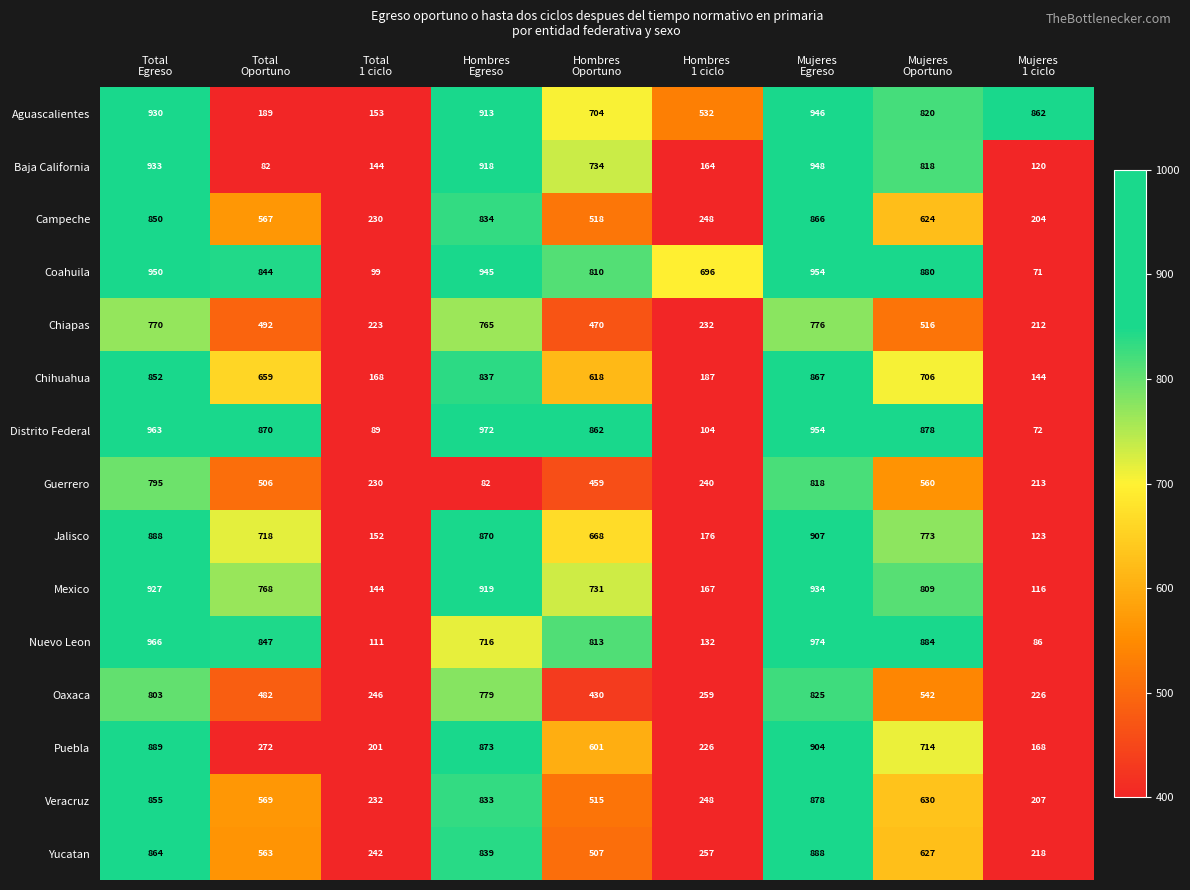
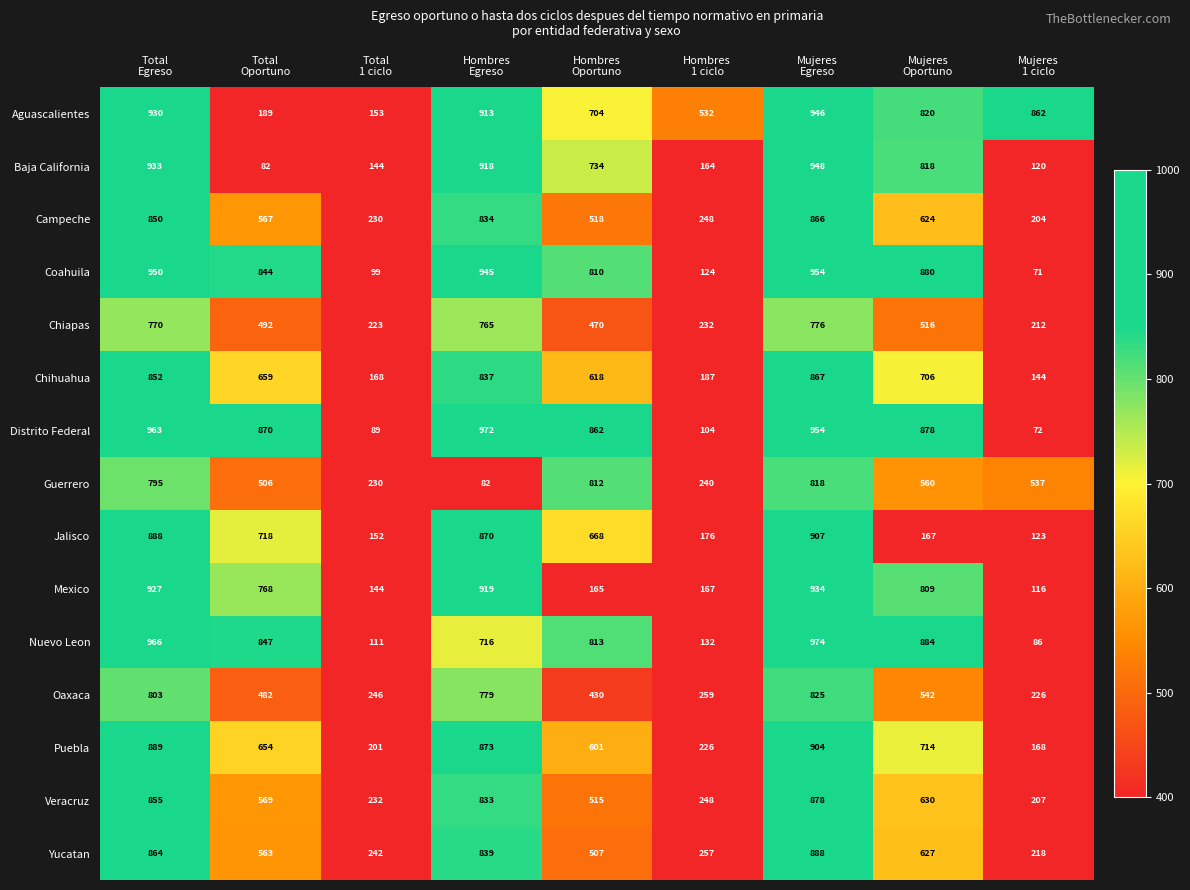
Coahuila, Hombres 1 ciclo: 696 -> 124
Guerrero, Hombres Oportuno: 459 -> 812
Guerrero, Mujeres 1 ciclo: 213 -> 537
Jalisco, Mujeres Oportuno: 773 -> 167
Mexico, Hombres Oportuno: 731 -> 165
Puebla, Total Oportuno: 272 -> 654
